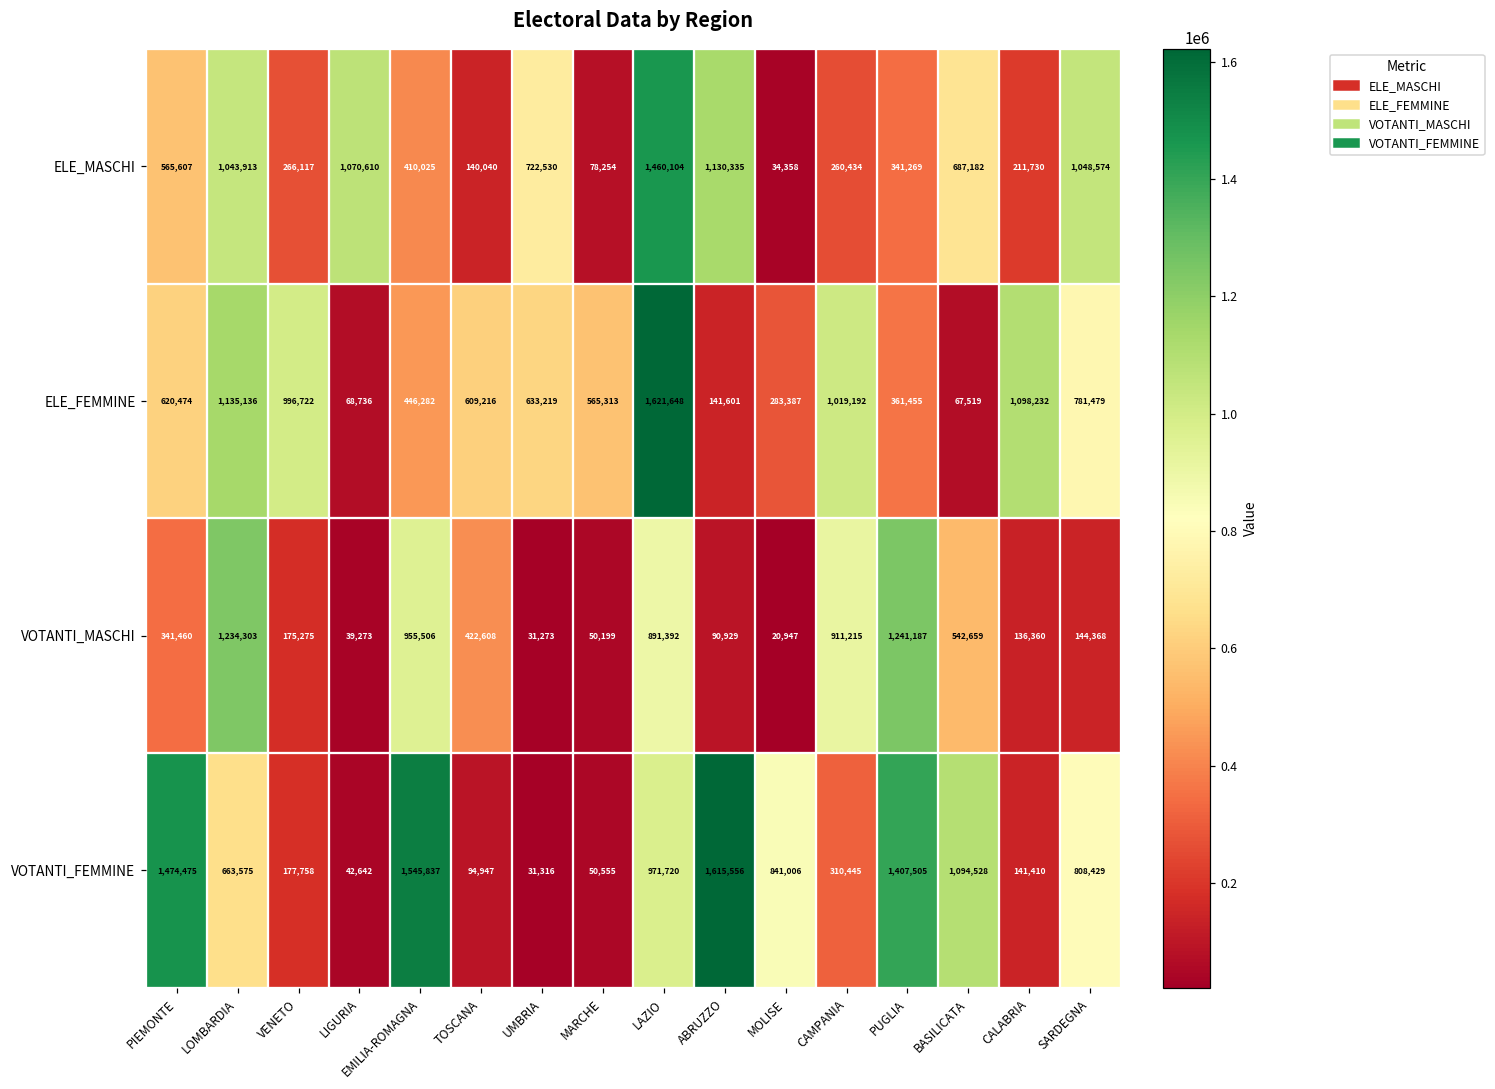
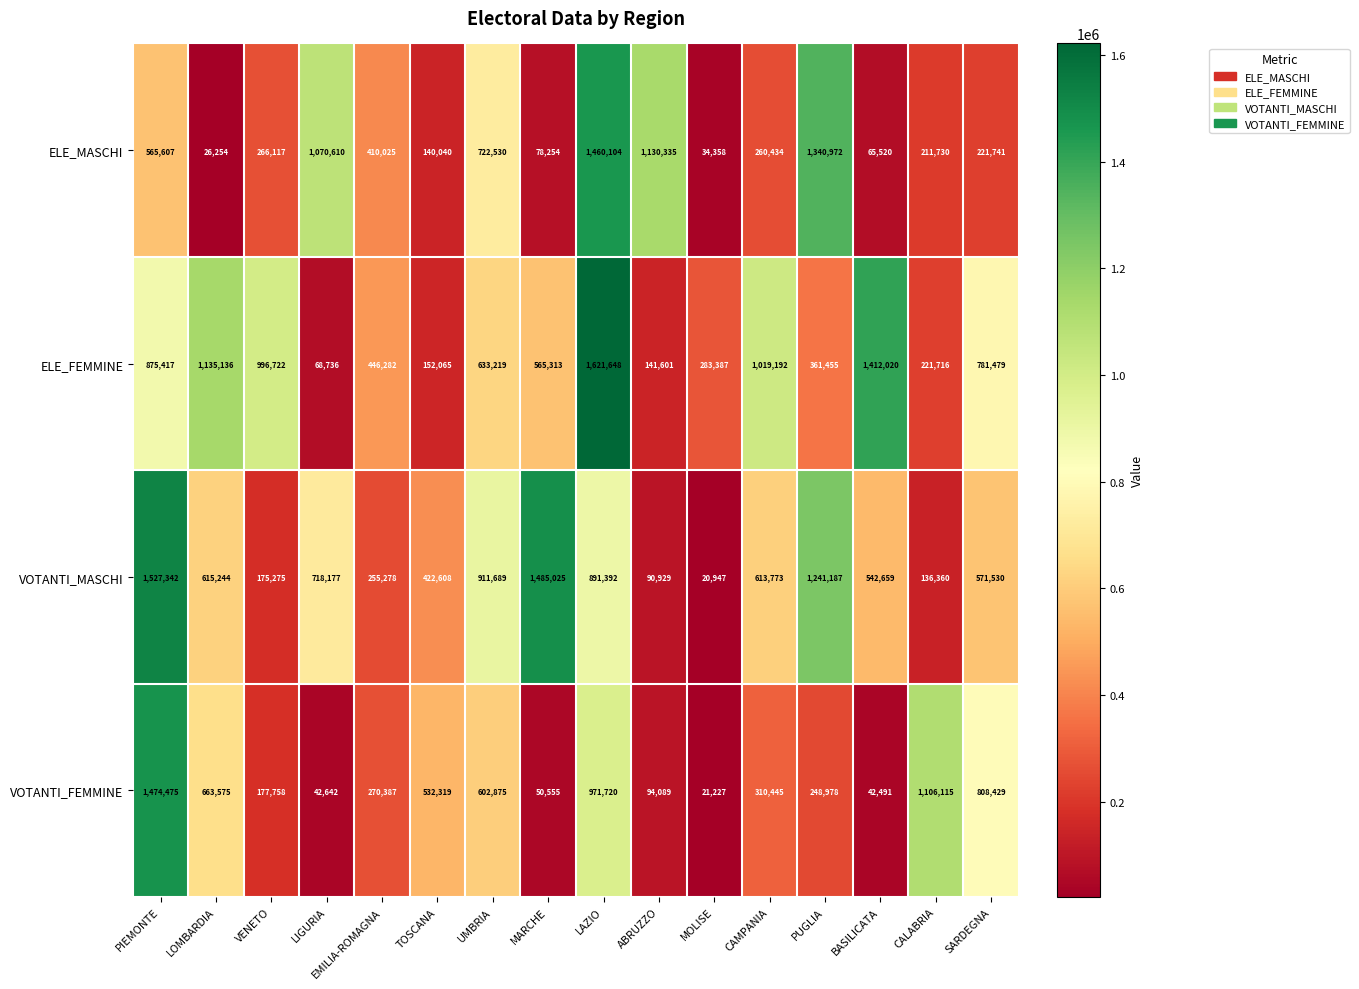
ELE_MASCHI, LOMBARDIA: 1,043,913 -> 26,254
ELE_MASCHI, PUGLIA: 341,269 -> 1,340,972
ELE_MASCHI, BASILICATA: 687,182 -> 65,520
ELE_MASCHI, SARDEGNA: 1,048,574 -> 221,741
ELE_FEMMINE, PIEMONTE: 620,474 -> 875,417
ELE_FEMMINE, TOSCANA: 609,216 -> 152,065
ELE_FEMMINE, BASILICATA: 67,519 -> 1,412,020
ELE_FEMMINE, CALABRIA: 1,098,232 -> 221,716
VOTANTI_MASCHI, PIEMONTE: 341,460 -> 1,527,342
VOTANTI_MASCHI, LOMBARDIA: 1,234,303 -> 615,244
VOTANTI_MASCHI, LIGURIA: 39,273 -> 718,177
VOTANTI_MASCHI, EMILIA-ROMAGNA: 955,506 -> 255,278
VOTANTI_MASCHI, UMBRIA: 31,273 -> 911,689
VOTANTI_MASCHI, MARCHE: 50,199 -> 1,485,025
VOTANTI_MASCHI, CAMPANIA: 911,215 -> 613,773
VOTANTI_MASCHI, SARDEGNA: 144,368 -> 571,530
VOTANTI_FEMMINE, EMILIA-ROMAGNA: 1,545,837 -> 270,387
VOTANTI_FEMMINE, TOSCANA: 94,947 -> 532,319
VOTANTI_FEMMINE, UMBRIA: 31,316 -> 602,875
VOTANTI_FEMMINE, ABRUZZO: 1,615,556 -> 94,089
VOTANTI_FEMMINE, MOLISE: 841,006 -> 21,227
VOTANTI_FEMMINE, PUGLIA: 1,407,505 -> 248,978
VOTANTI_FEMMINE, BASILICATA: 1,094,528 -> 42,491
VOTANTI_FEMMINE, CALABRIA: 141,410 -> 1,106,115
